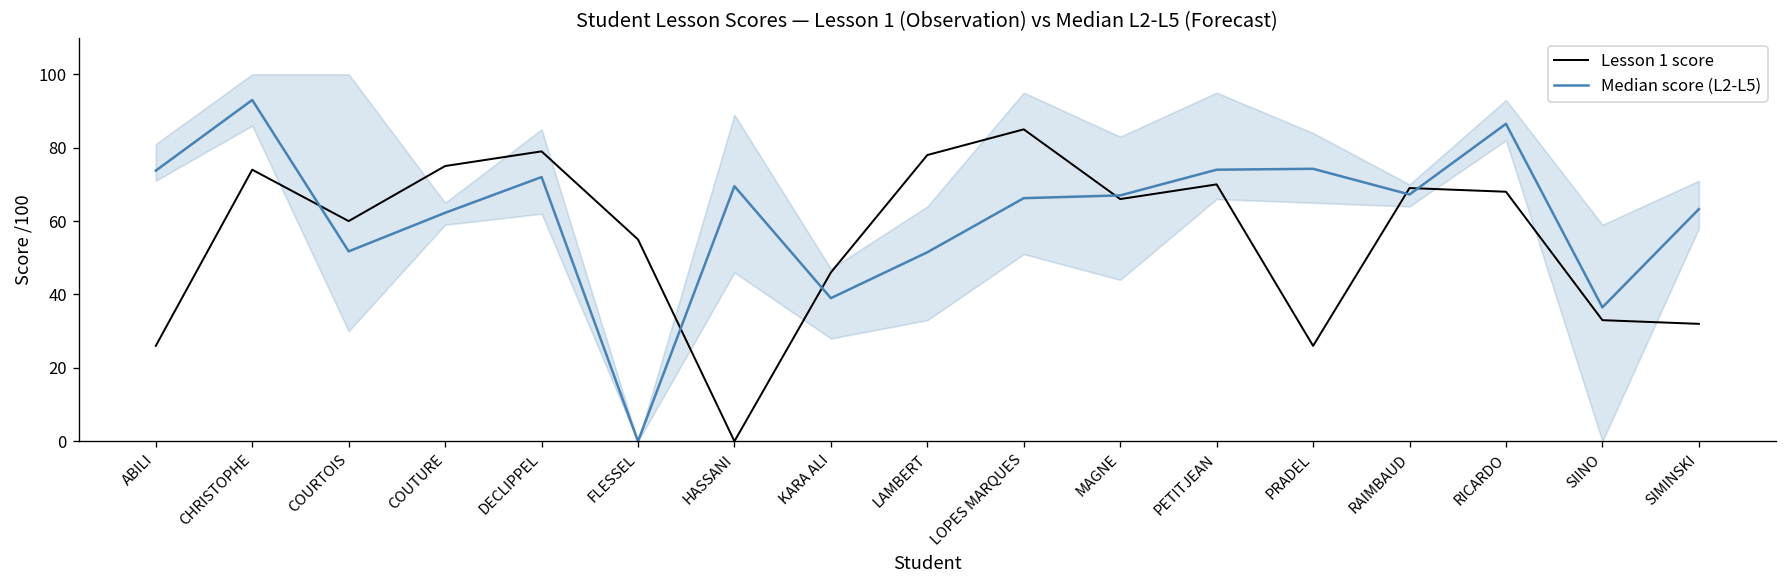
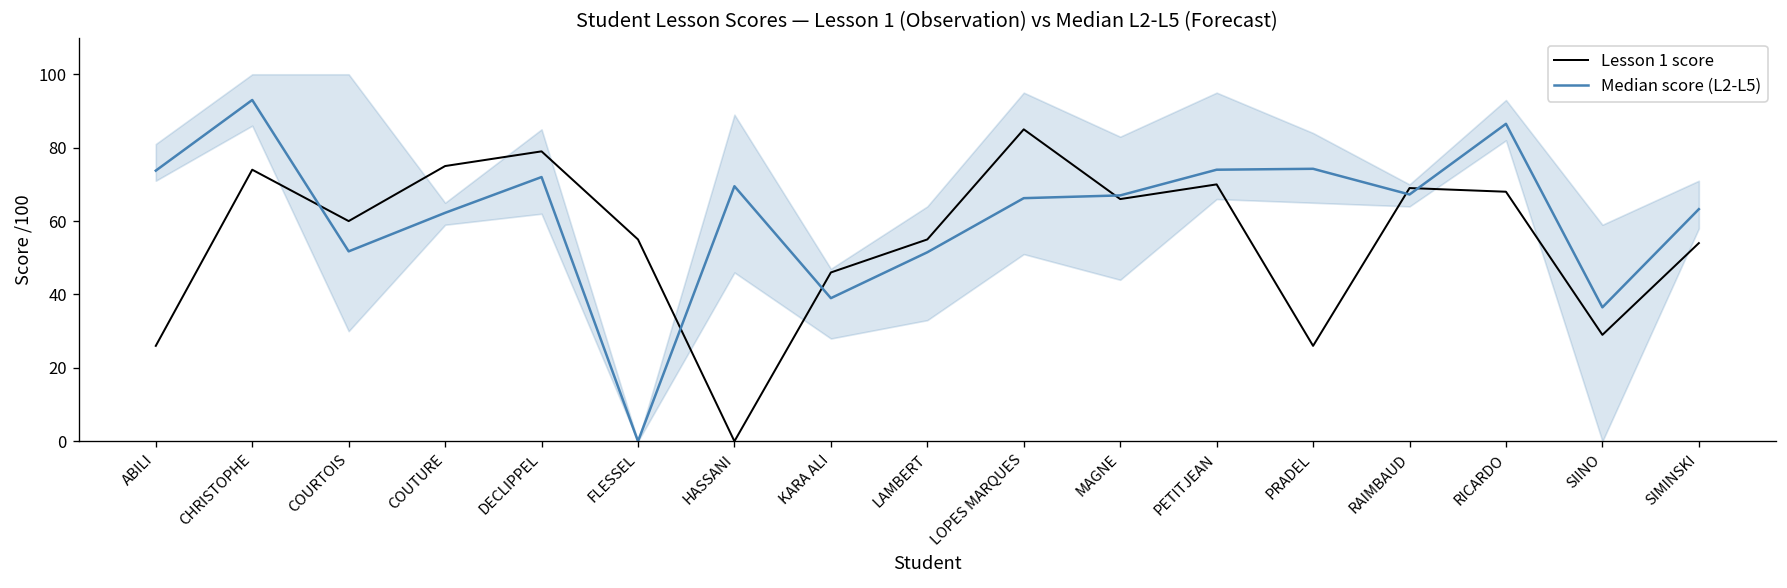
Lesson 1 score, LAMBERT: 78 -> 55
Lesson 1 score, SIINO: 33 -> 29
Lesson 1 score, SIMINSKI: 32 -> 54
